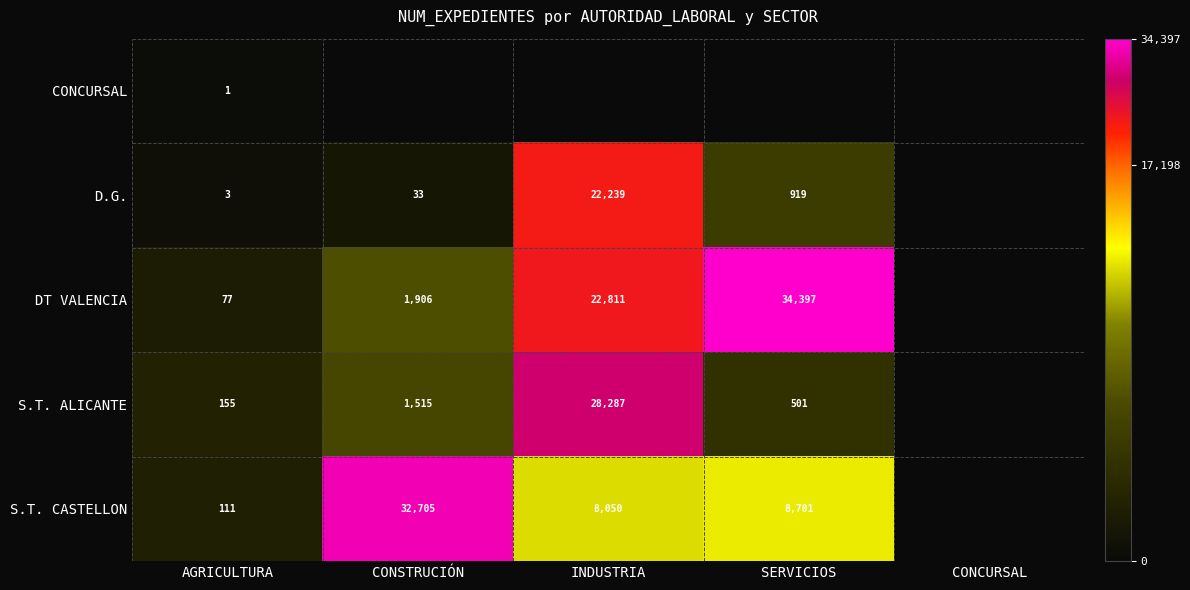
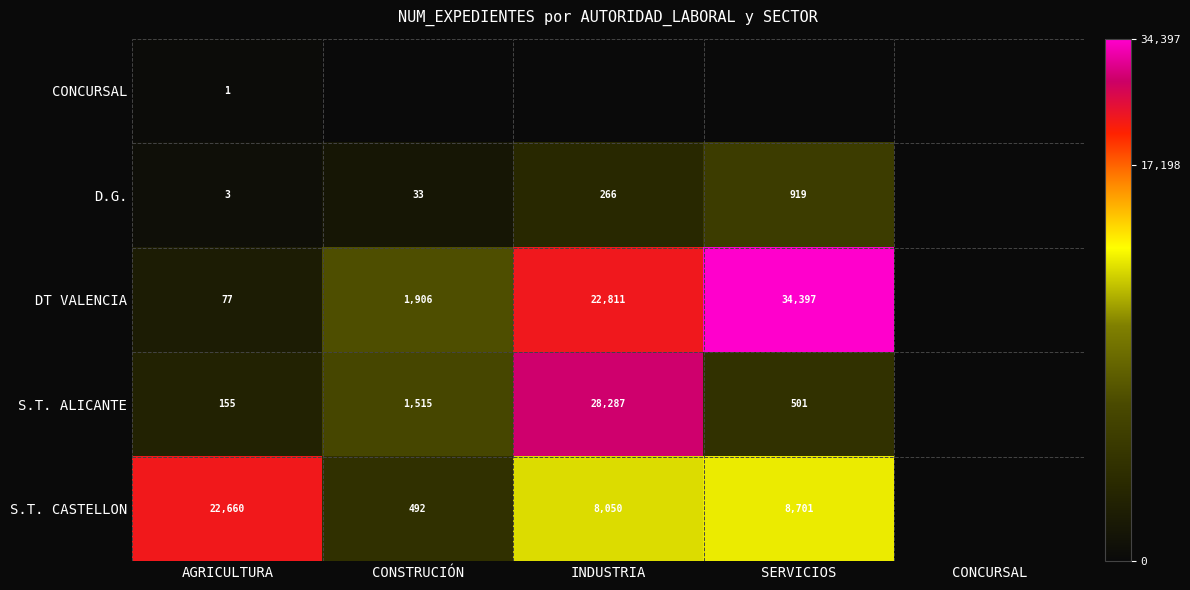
D.G., INDUSTRIA: 22,239 -> 266
S.T. CASTELLON, AGRICULTURA: 111 -> 22,660
S.T. CASTELLON, CONSTRUCIÓN: 32,705 -> 492
